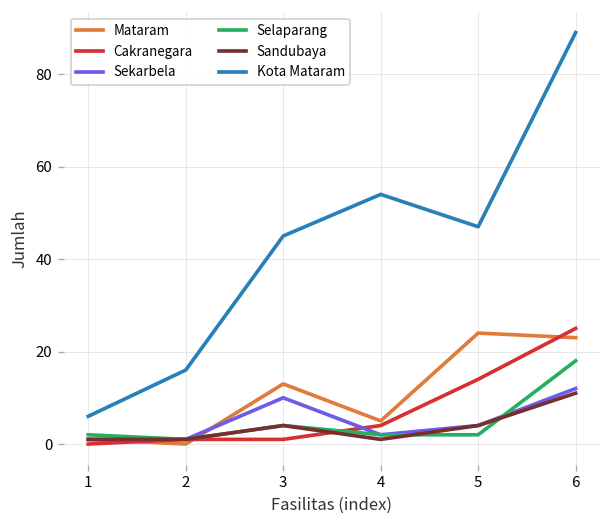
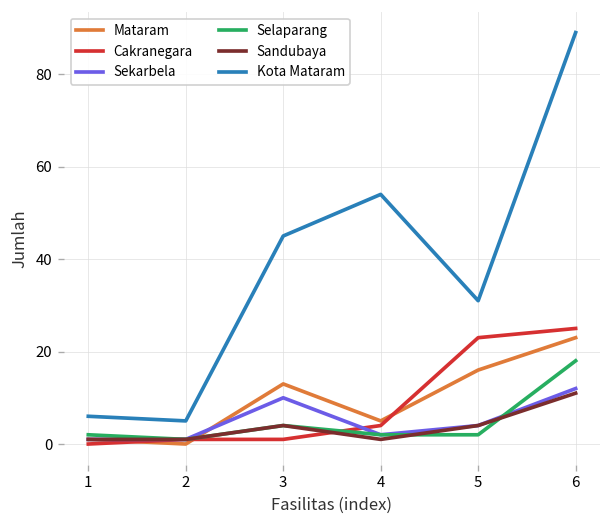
Kota Mataram, 2: 16 -> 5
Mataram, 5: 24 -> 16
Cakranegara, 5: 14 -> 23
Kota Mataram, 5: 47 -> 31
